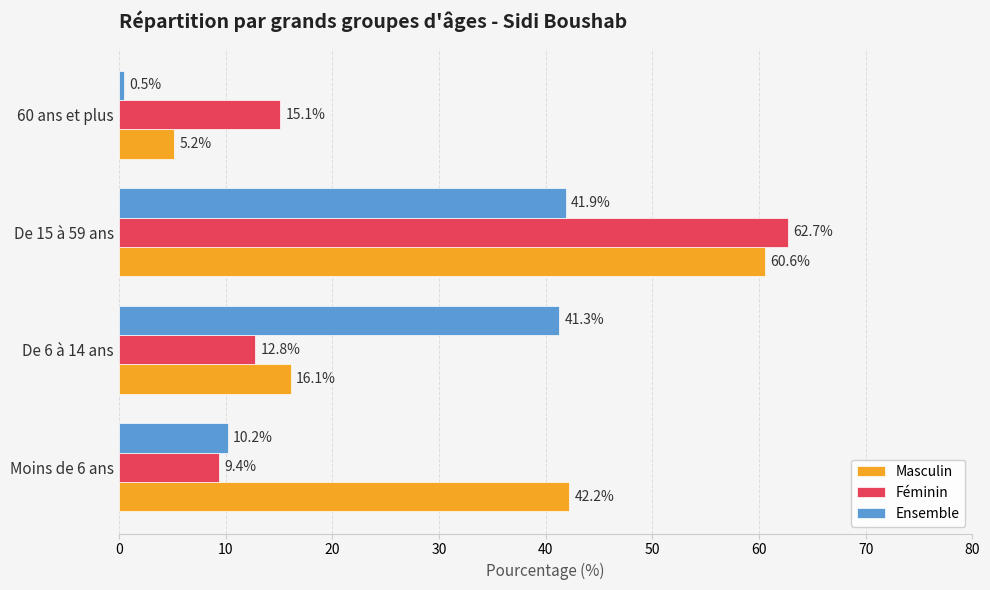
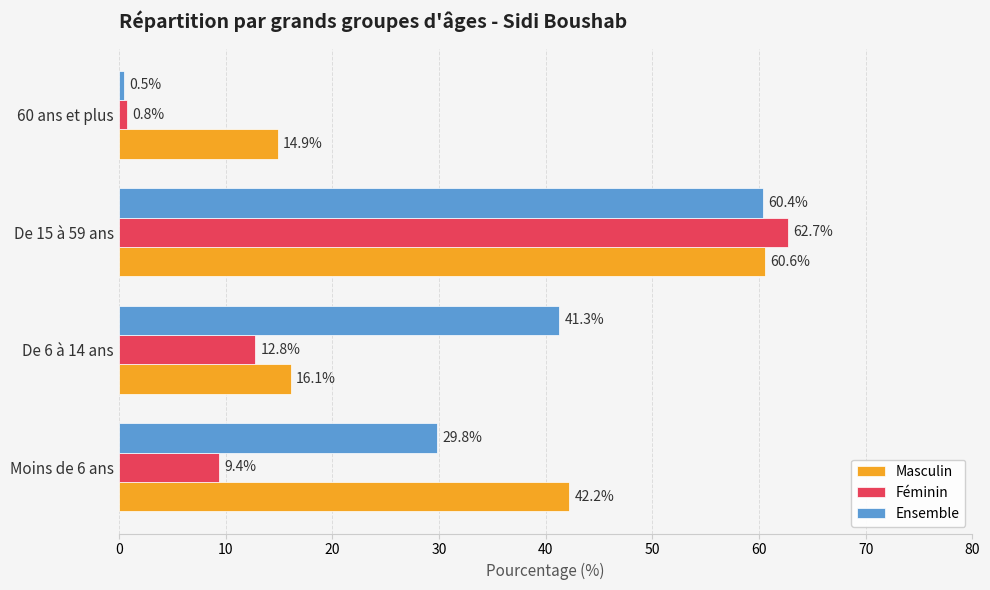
Féminin, 60 ans et plus: 15.1% -> 0.8%
Masculin, 60 ans et plus: 5.2% -> 14.9%
Ensemble, De 15 à 59 ans: 41.9% -> 60.4%
Ensemble, Moins de 6 ans: 10.2% -> 29.8%
